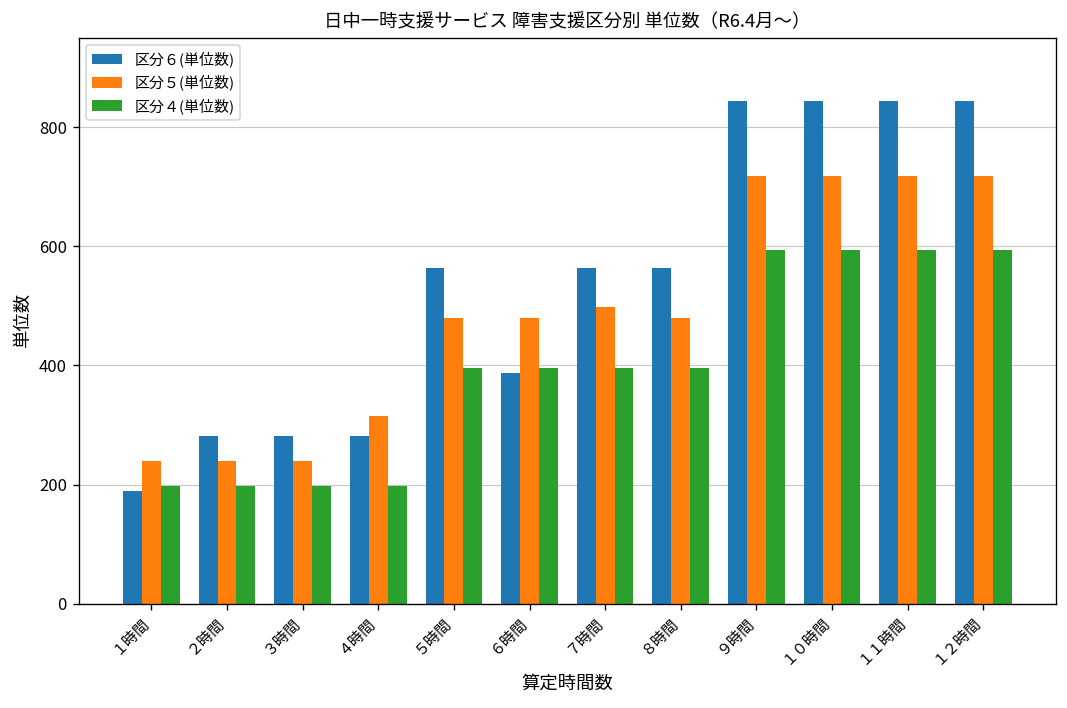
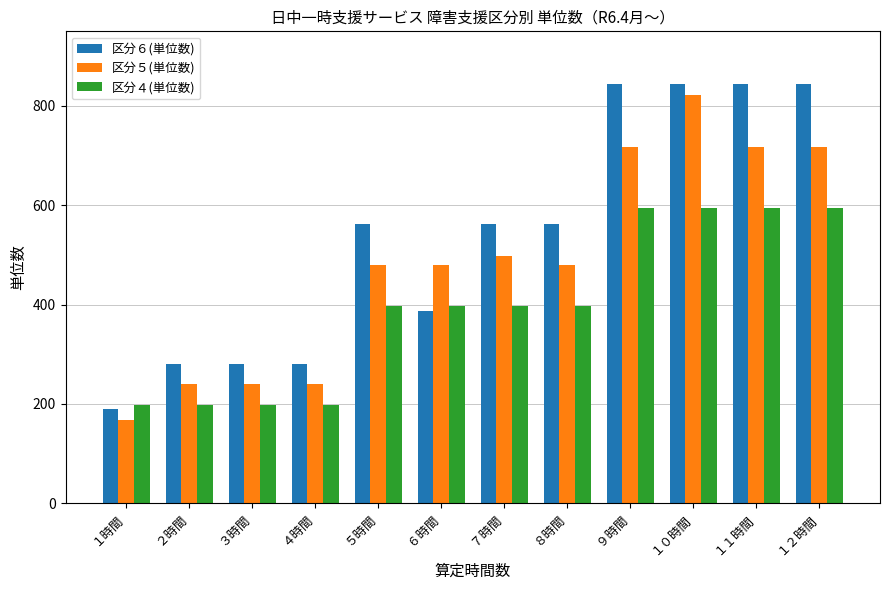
区分５(単位数), １時間: 240 -> 170
区分５(単位数), ４時間: 320 -> 240
区分５(単位数), １０時間: 720 -> 820
